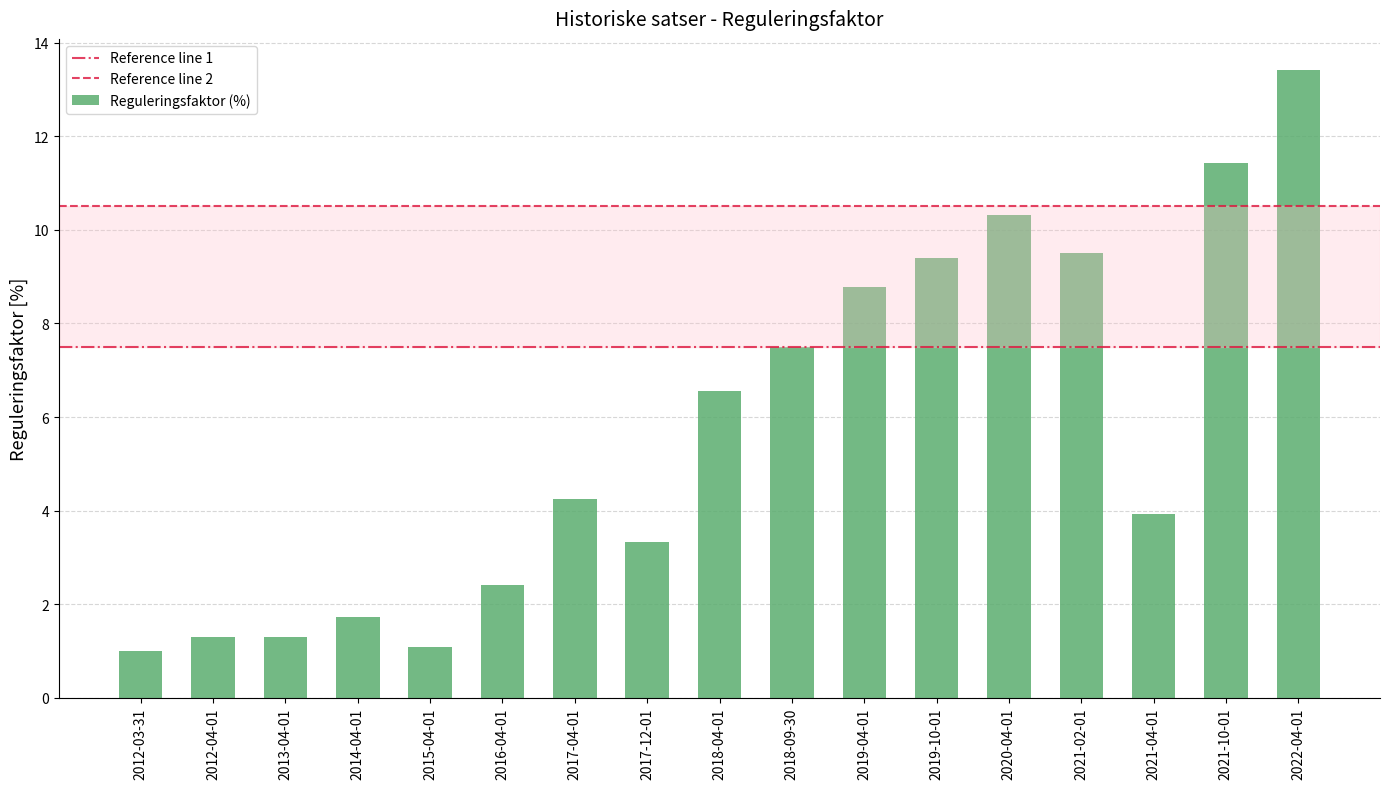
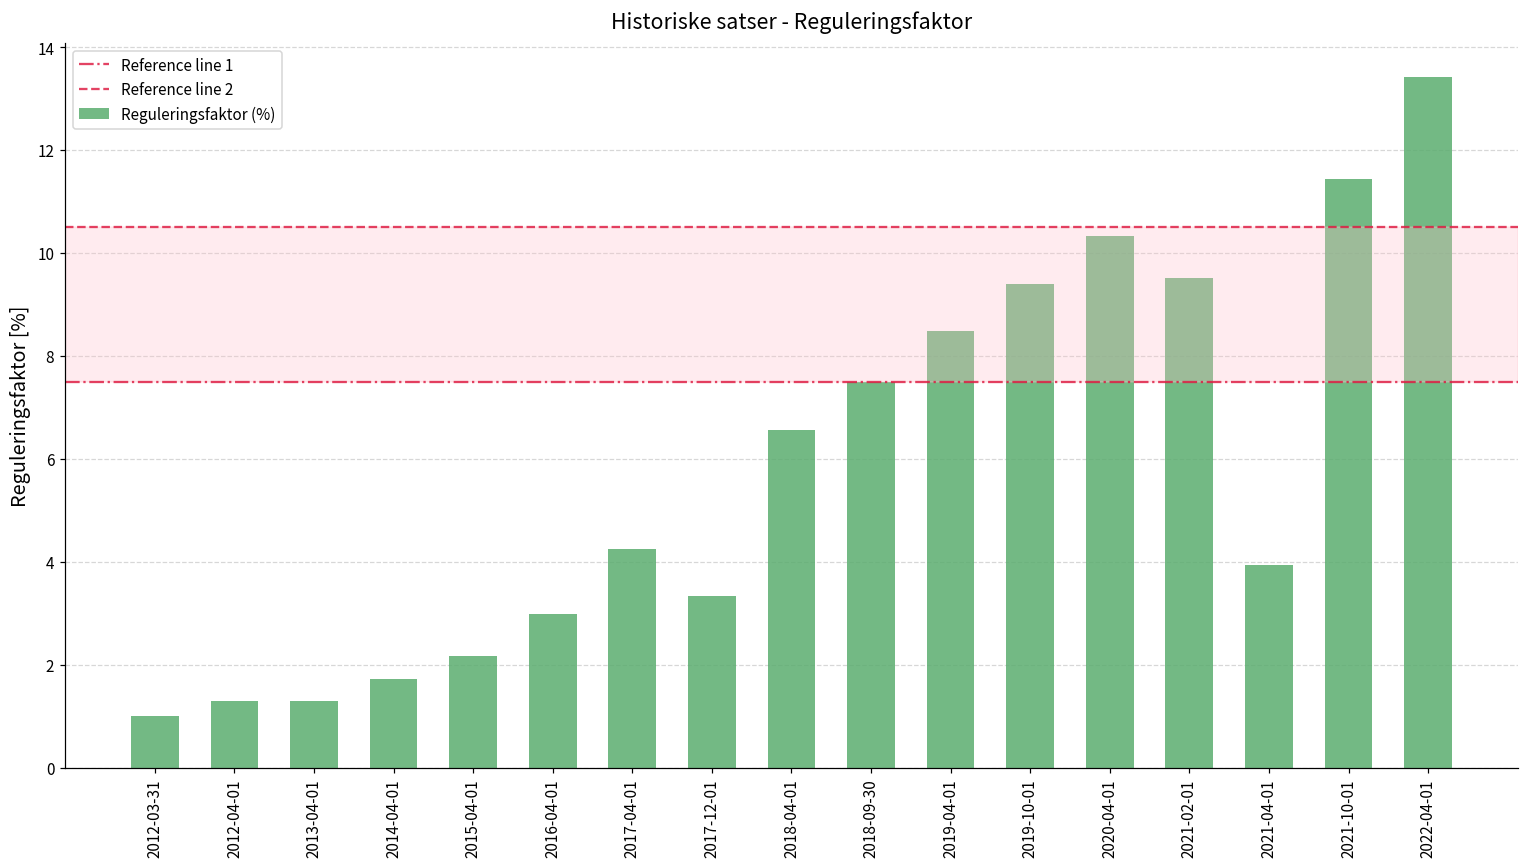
2015-04-01: 1.1 -> 2.2
2016-04-01: 2.4 -> 3.0
2019-04-01: 8.8 -> 8.5
